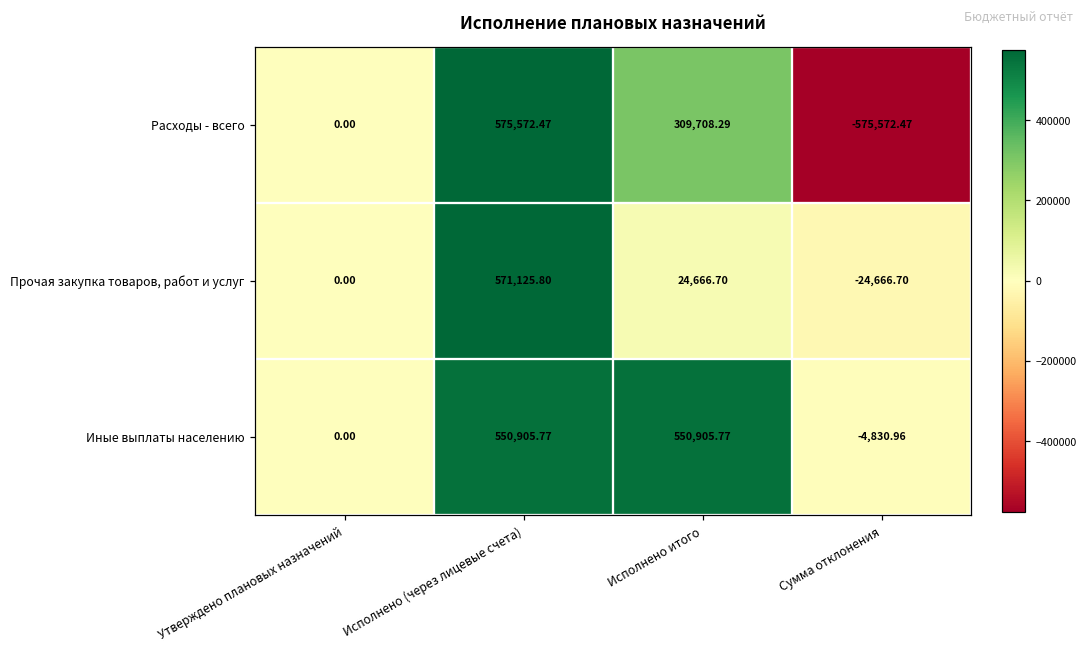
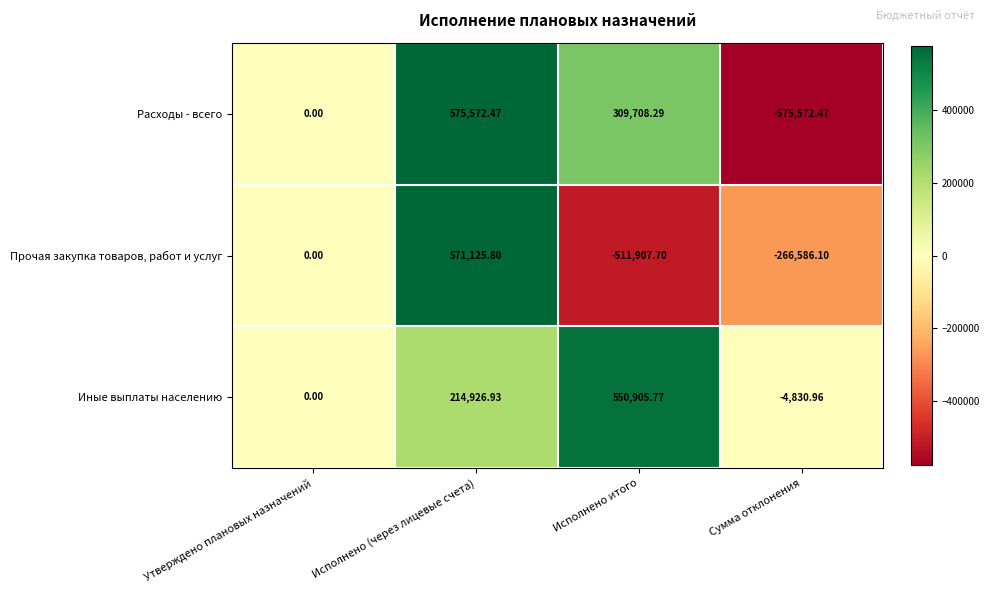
Прочая закупка товаров, работ и услуг, Исполнено итого: 24,666.70 -> -511,907.70
Прочая закупка товаров, работ и услуг, Сумма отклонения: -24,666.70 -> -266,586.10
Иные выплаты населению, Исполнено (через лицевые счета): 550,905.77 -> 214,926.93
